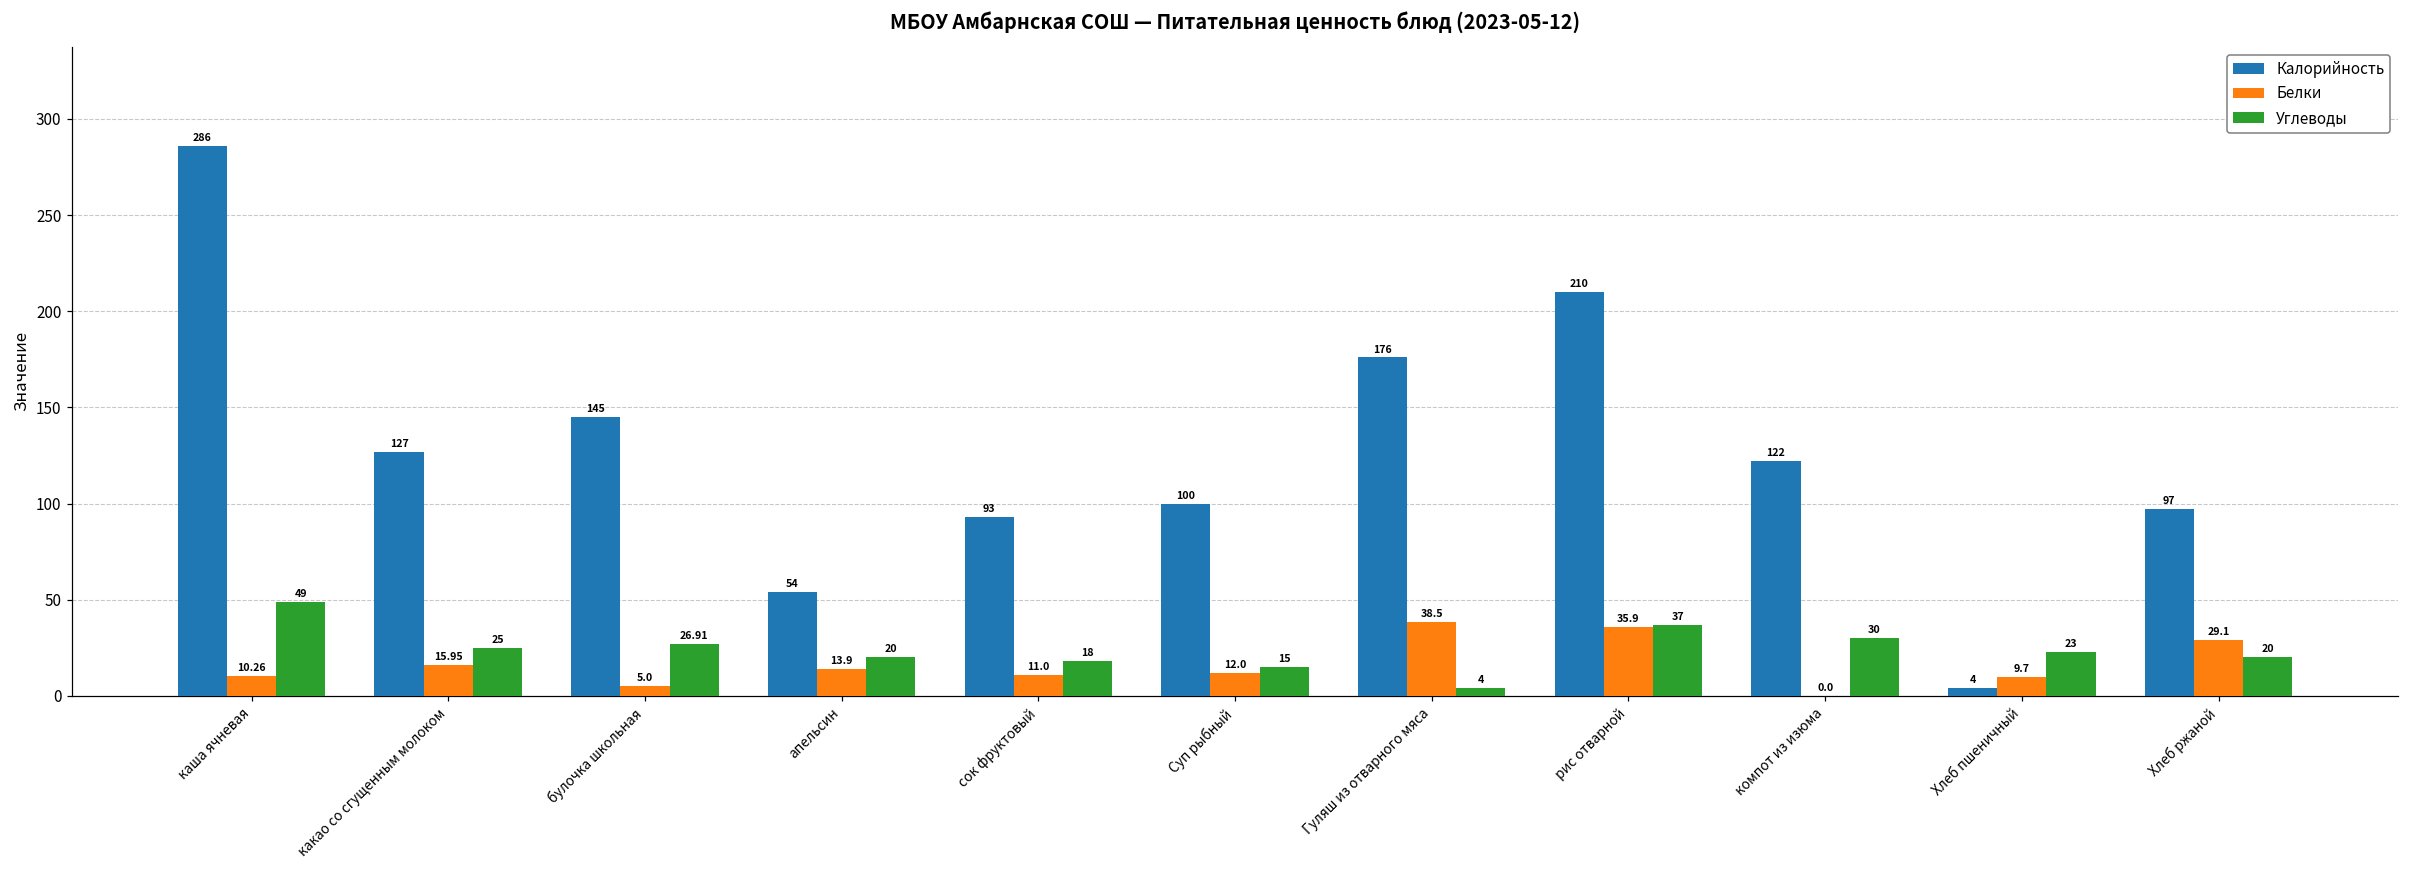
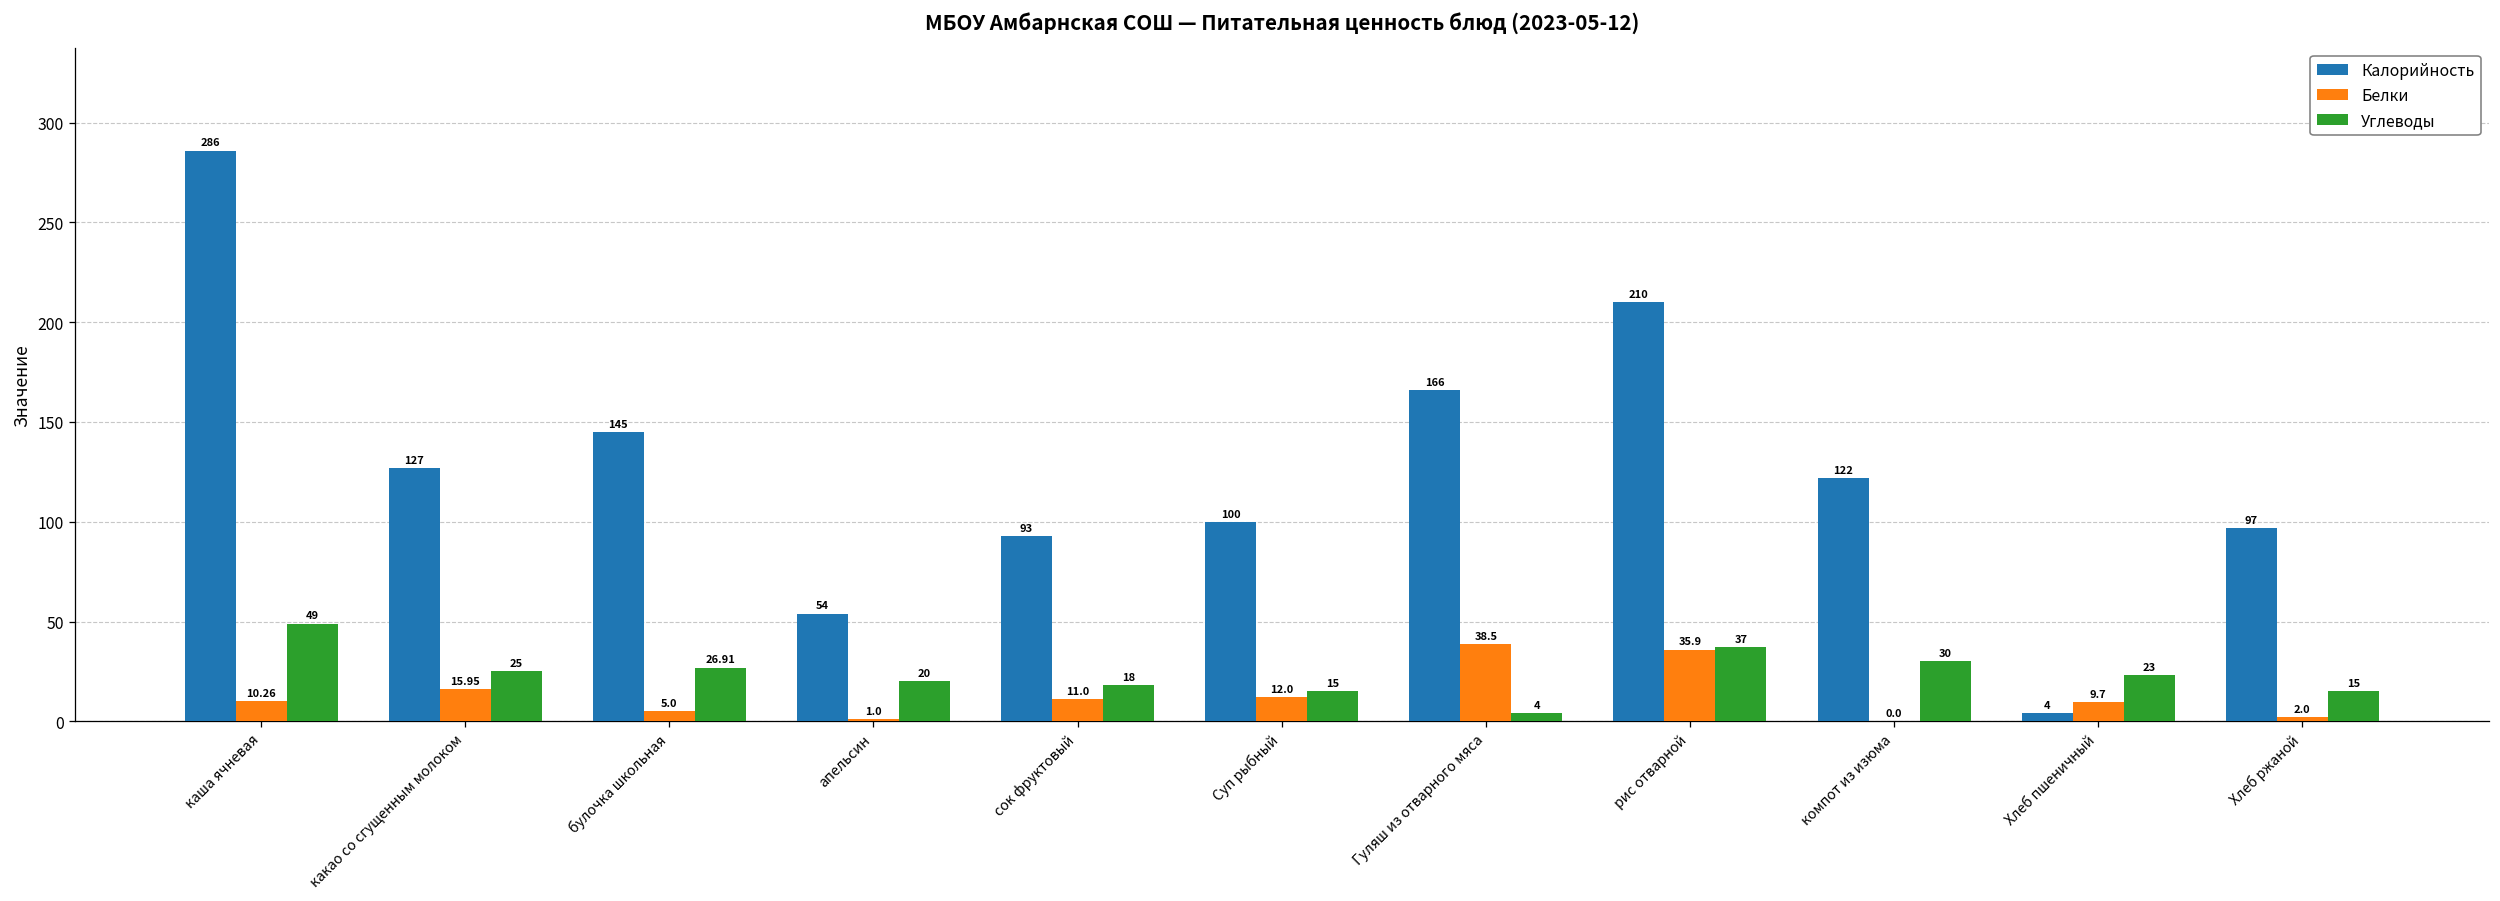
Белки, апельсин: 13.9 -> 1.0
Калорийность, Гуляш из отварного мяса: 176 -> 166
Белки, Хлеб ржаной: 29.1 -> 2.0
Углеводы, Хлеб ржаной: 20 -> 15
